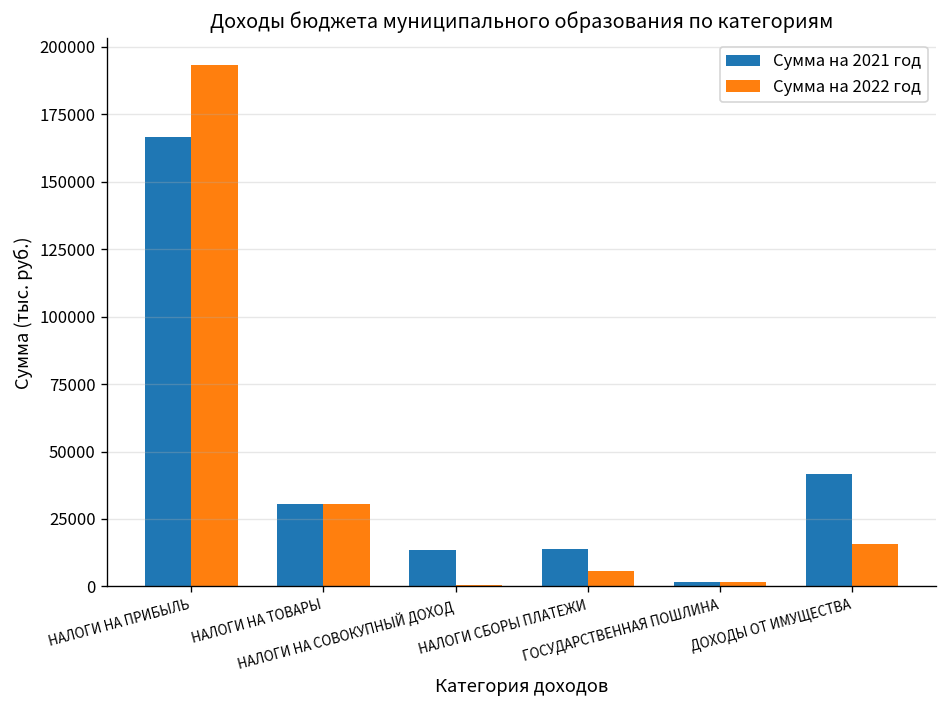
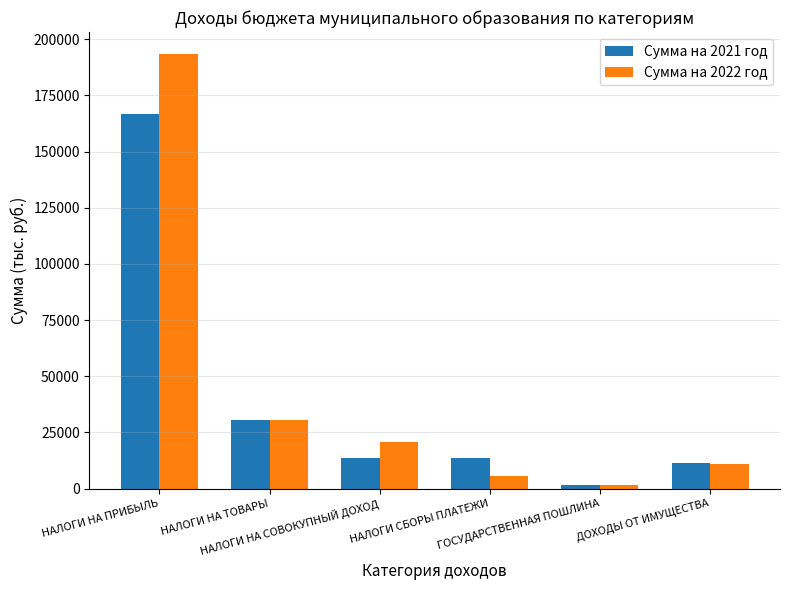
Сумма на 2022 год, НАЛОГИ НА СОВОКУПНЫЙ ДОХОД: 0 -> 21000
Сумма на 2021 год, ДОХОДЫ ОТ ИМУЩЕСТВА: 42000 -> 11000
Сумма на 2022 год, ДОХОДЫ ОТ ИМУЩЕСТВА: 16000 -> 11000
